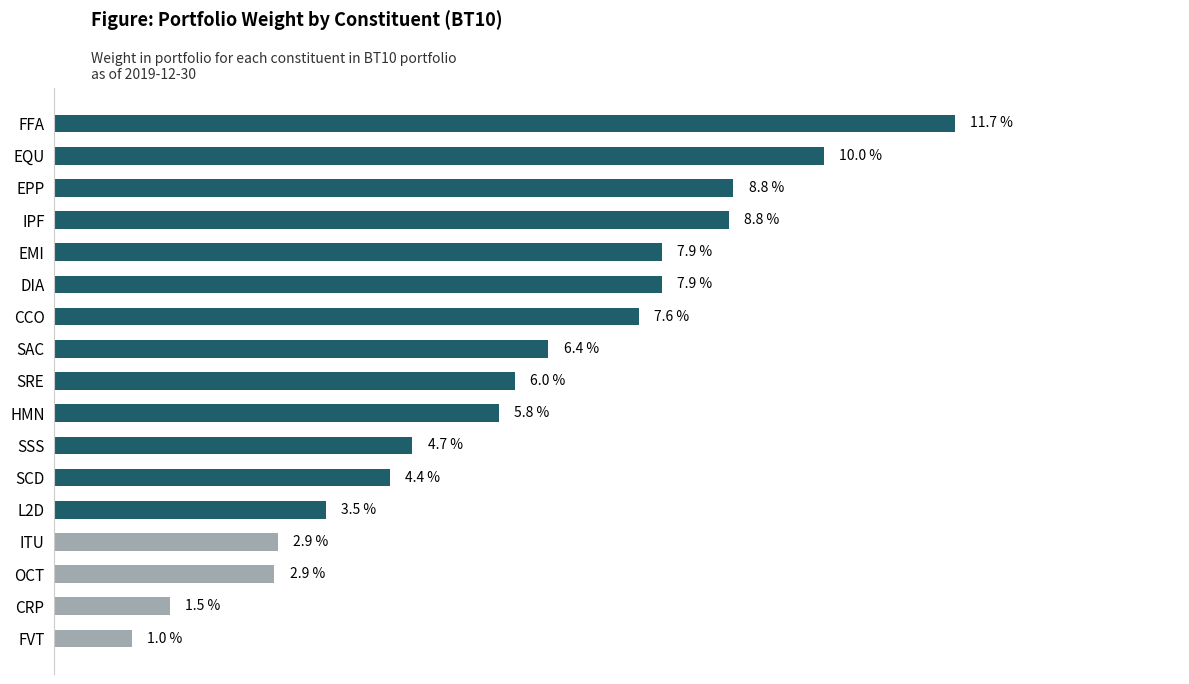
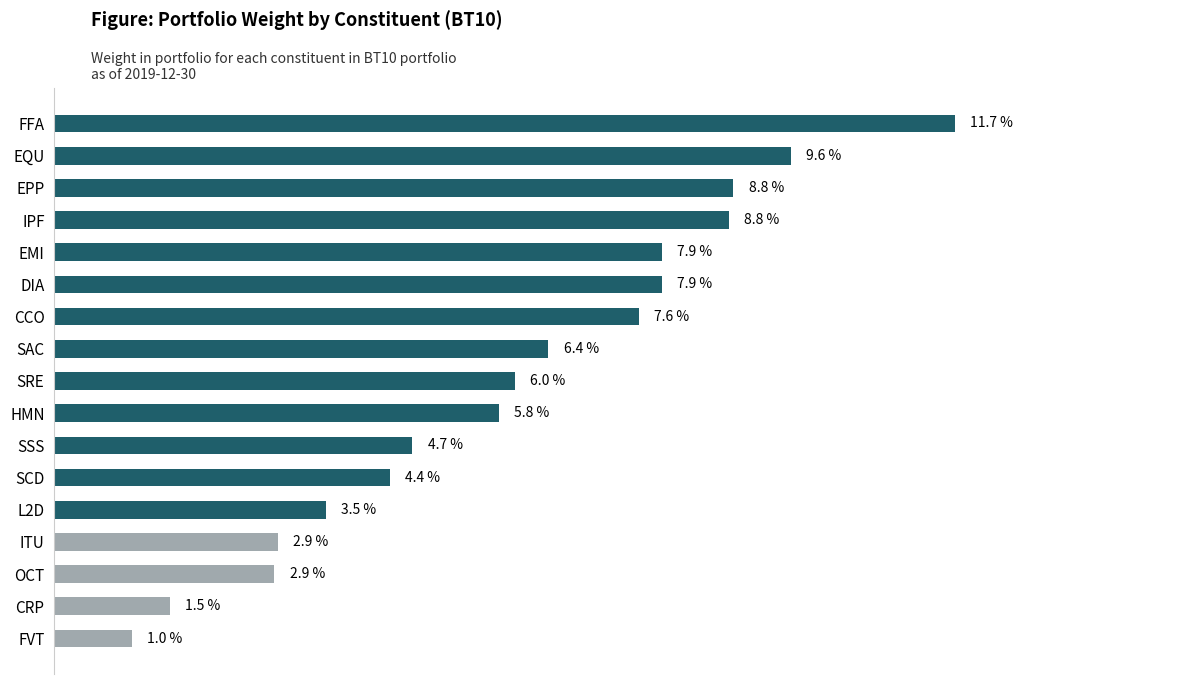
EQU: 10.0 % -> 9.6 %
